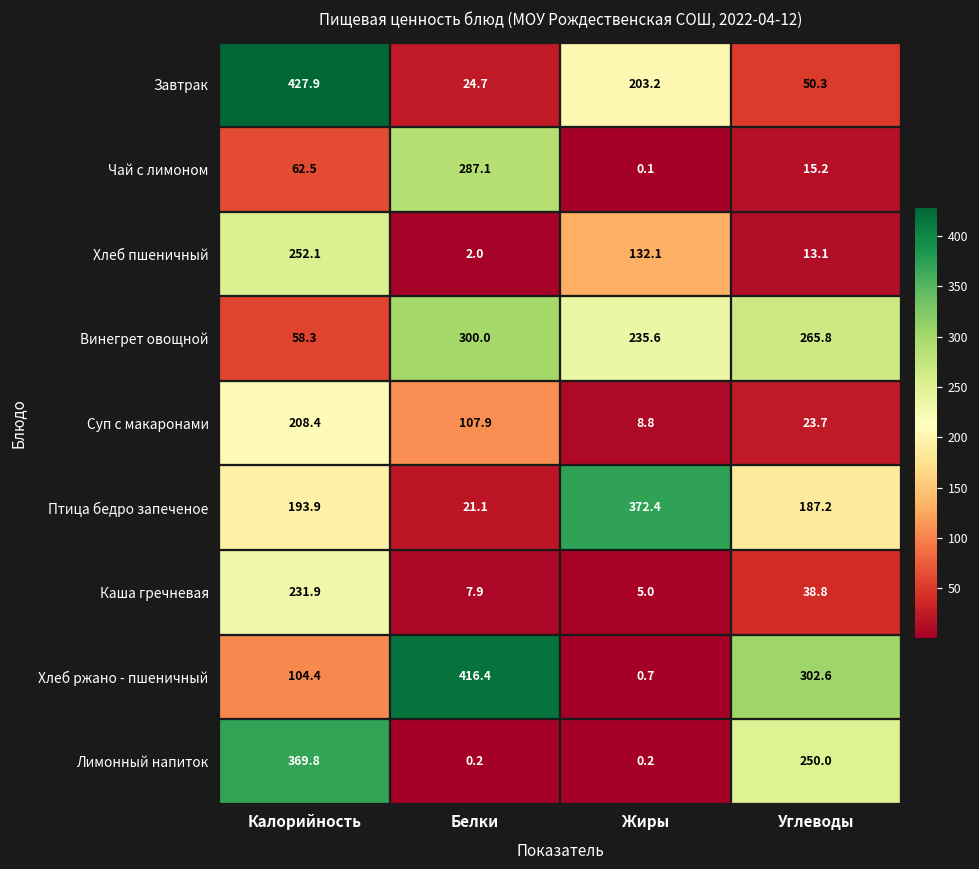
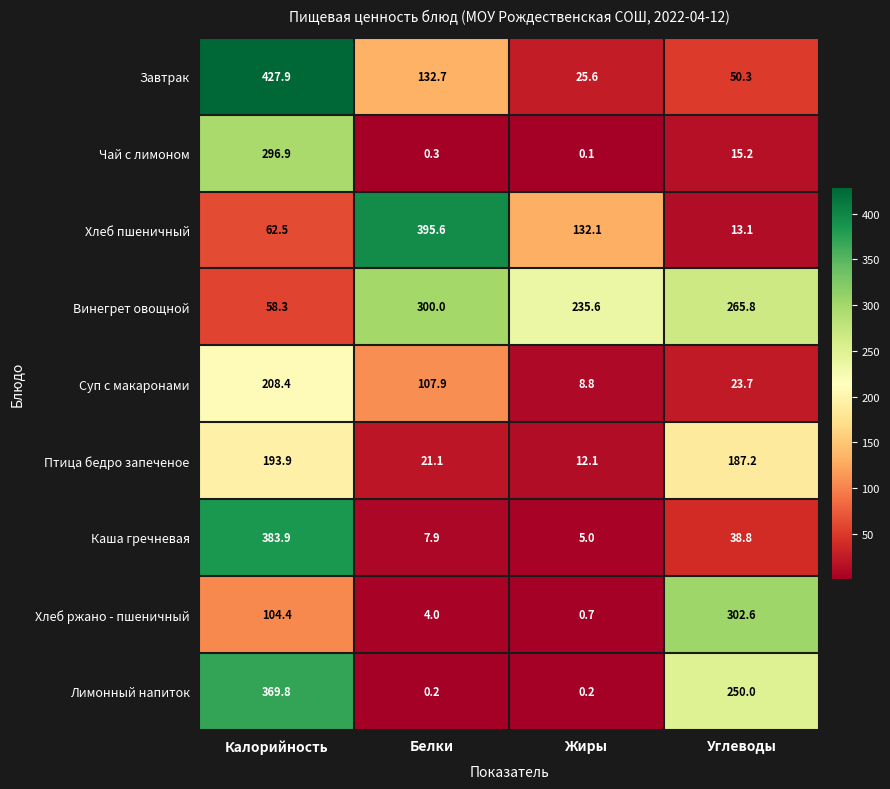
Завтрак, Белки: 24.7 -> 132.7
Завтрак, Жиры: 203.2 -> 25.6
Чай с лимоном, Калорийность: 62.5 -> 296.9
Чай с лимоном, Белки: 287.1 -> 0.3
Хлеб пшеничный, Калорийность: 252.1 -> 62.5
Хлеб пшеничный, Белки: 2.0 -> 395.6
Птица бедро запеченое, Жиры: 372.4 -> 12.1
Каша гречневая, Калорийность: 231.9 -> 383.9
Хлеб ржано - пшеничный, Белки: 416.4 -> 4.0
